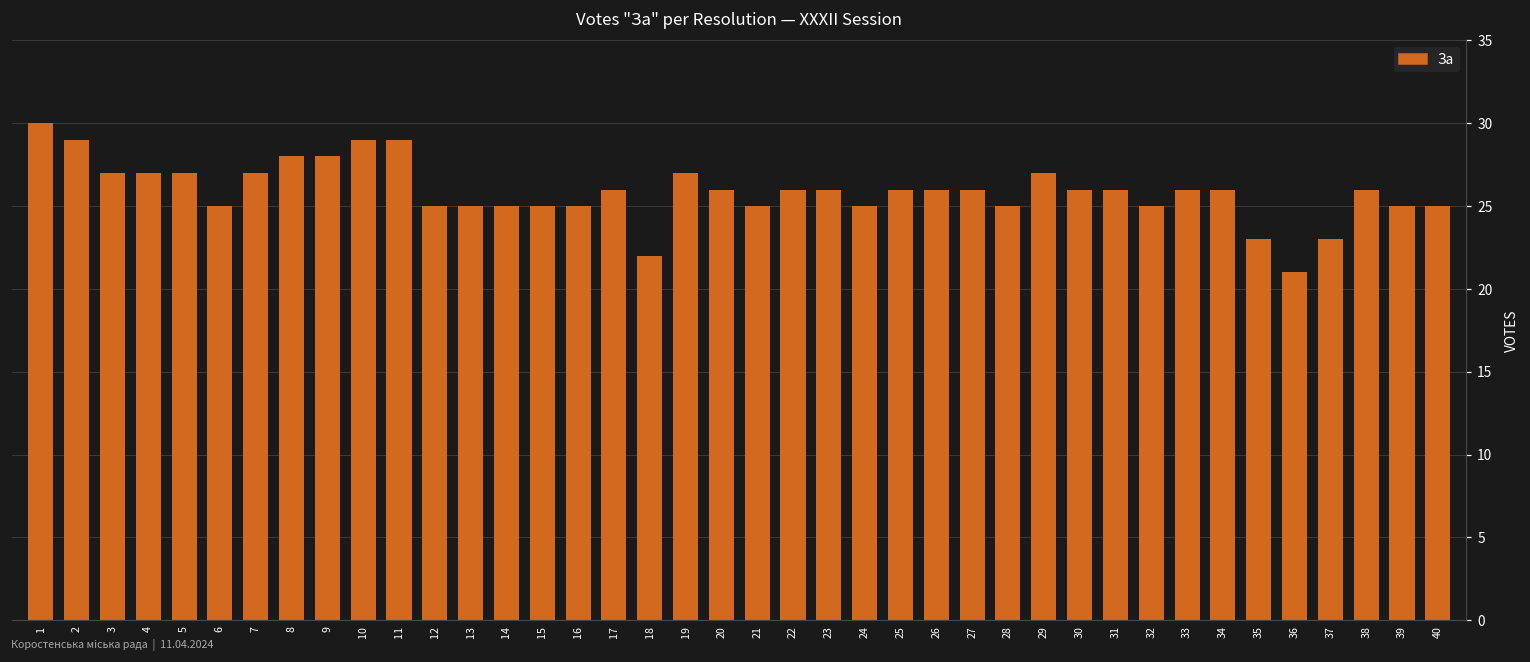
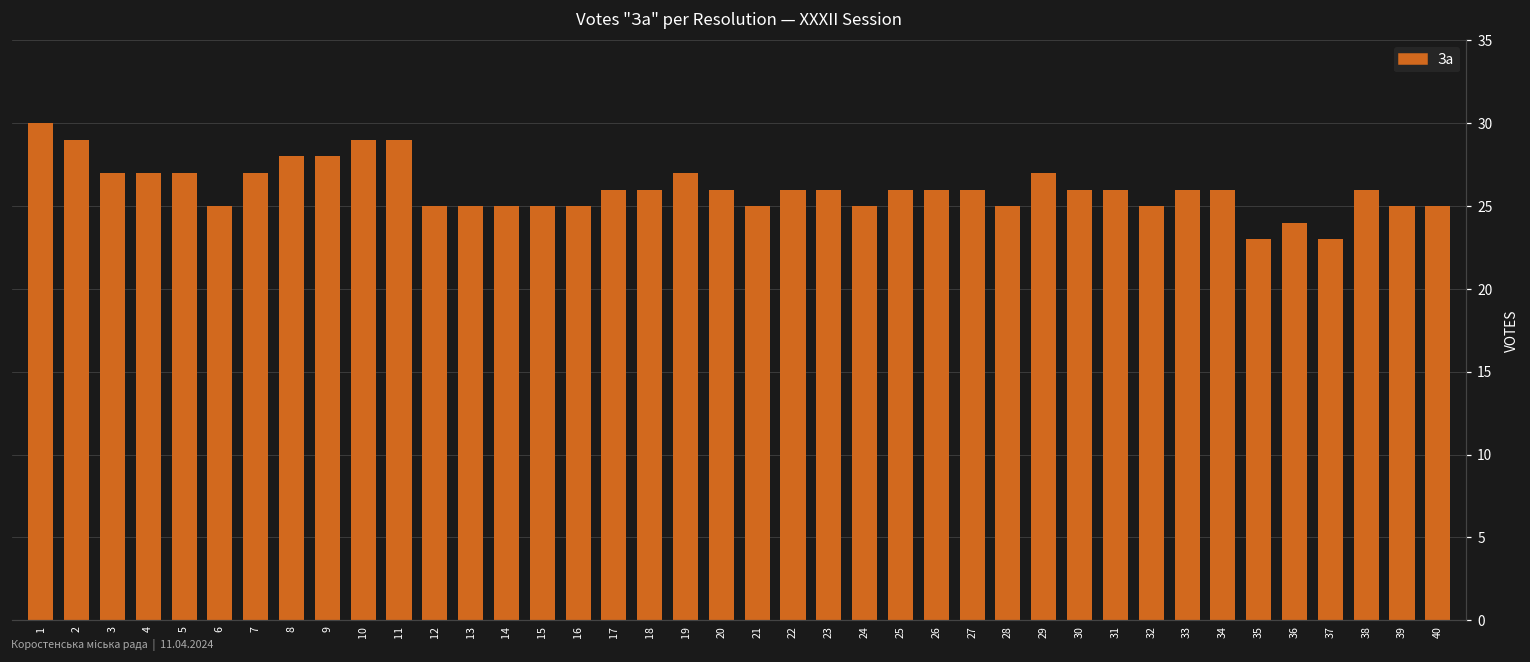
18: 22 -> 26
36: 21 -> 24
